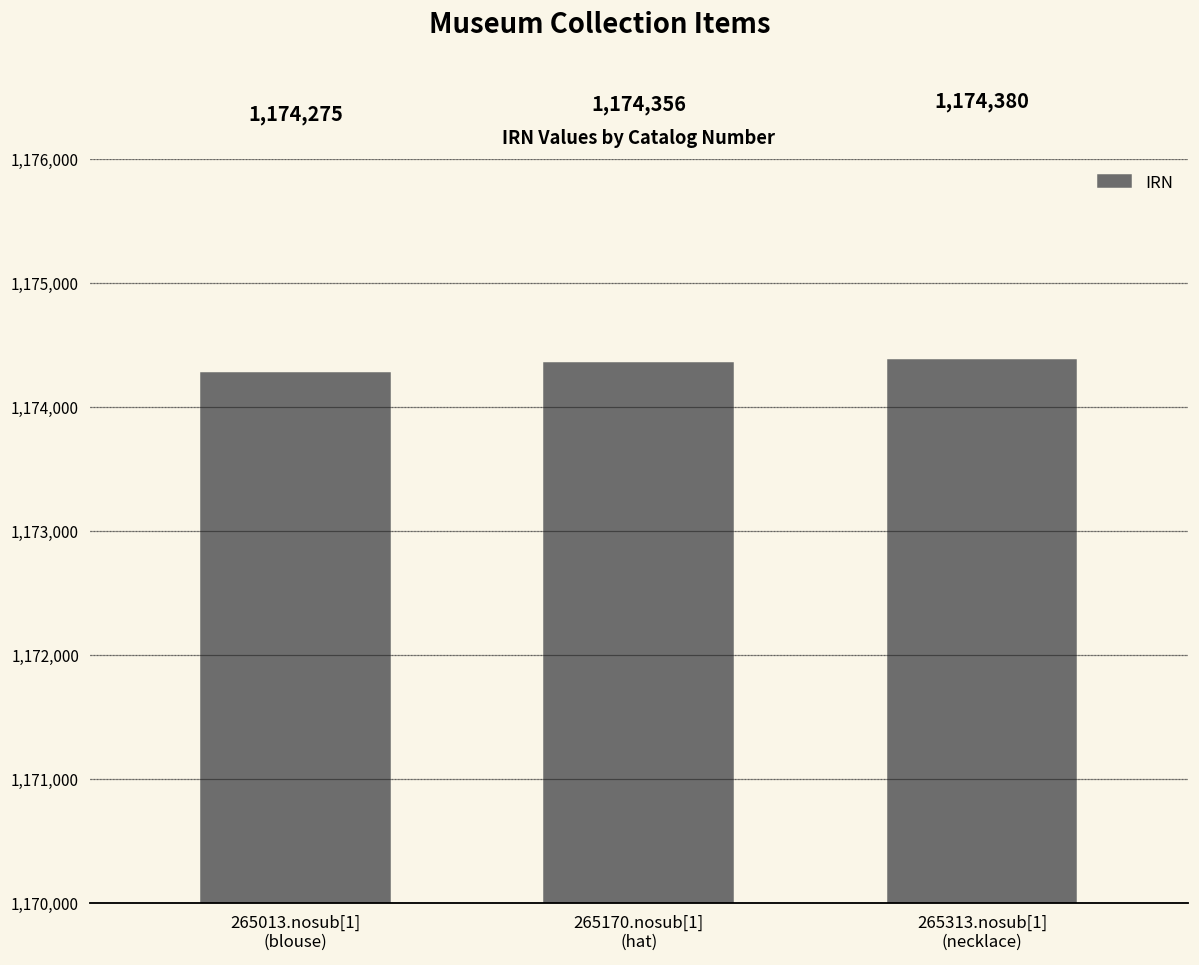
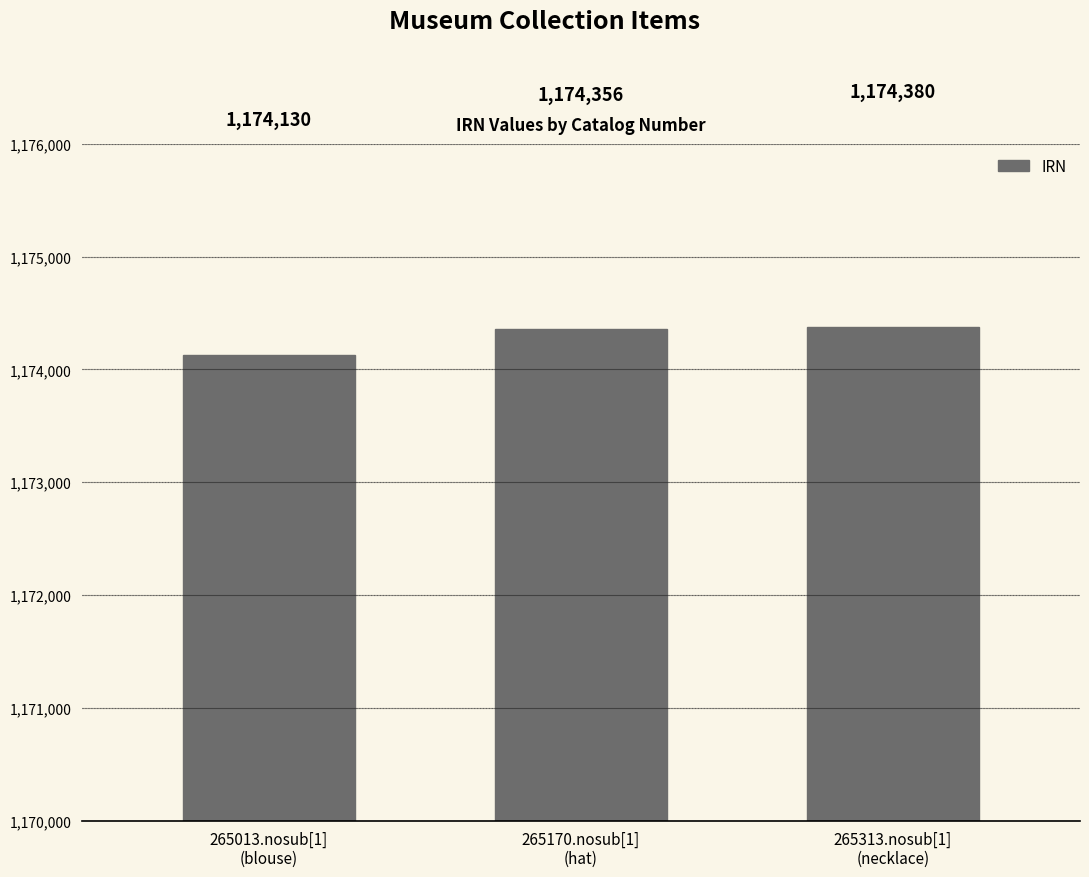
265013.nosub[1] (blouse): 1,174,275 -> 1,174,130
